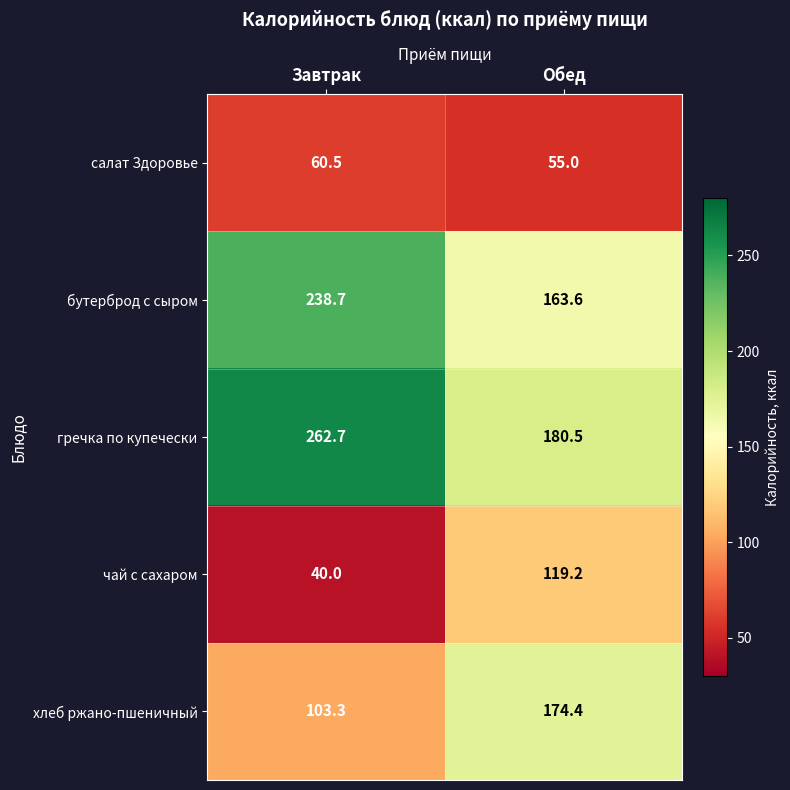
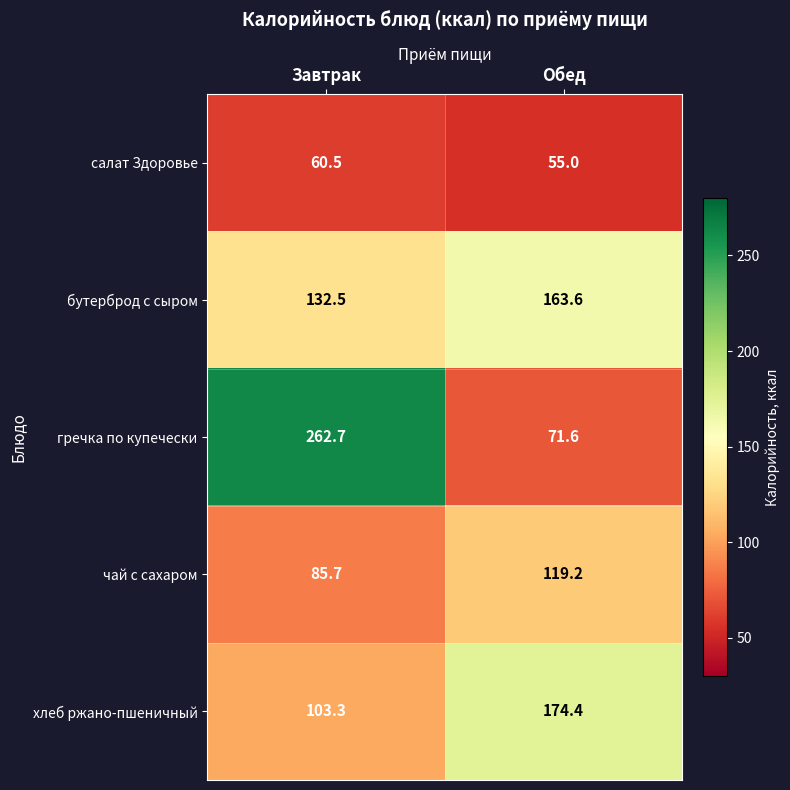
бутерброд с сыром, Завтрак: 238.7 -> 132.5
гречка по купечески, Обед: 180.5 -> 71.6
чай с сахаром, Завтрак: 40.0 -> 85.7
